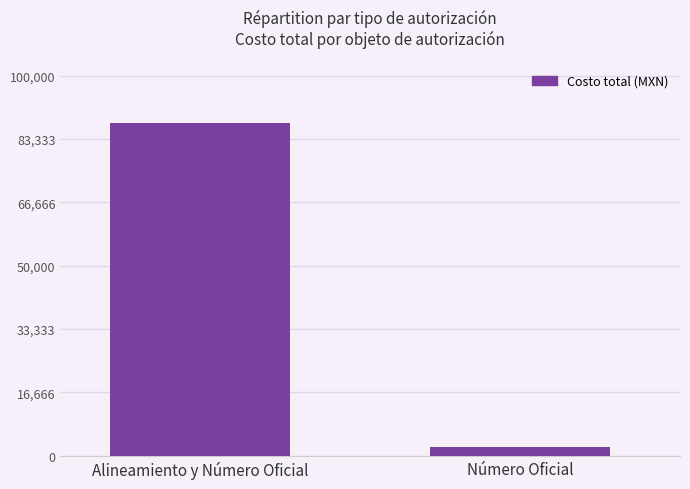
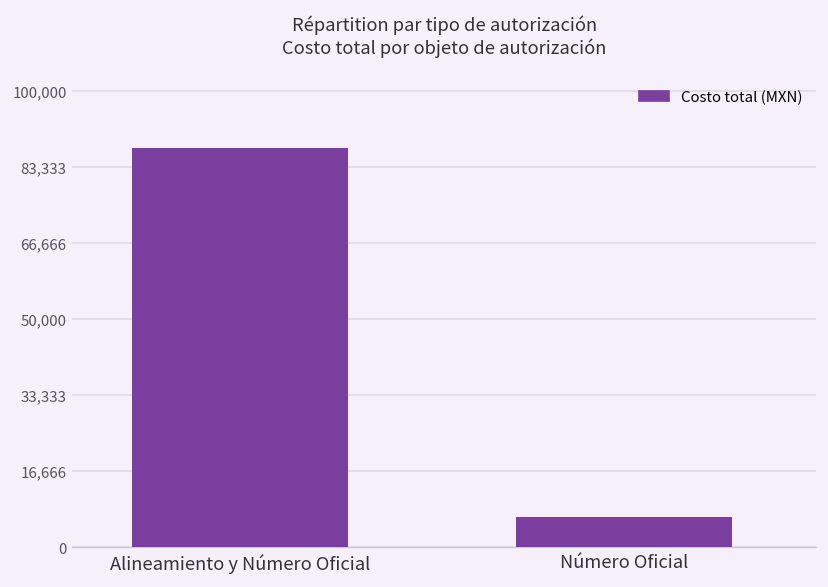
Número Oficial: 2,000 -> 7,000
